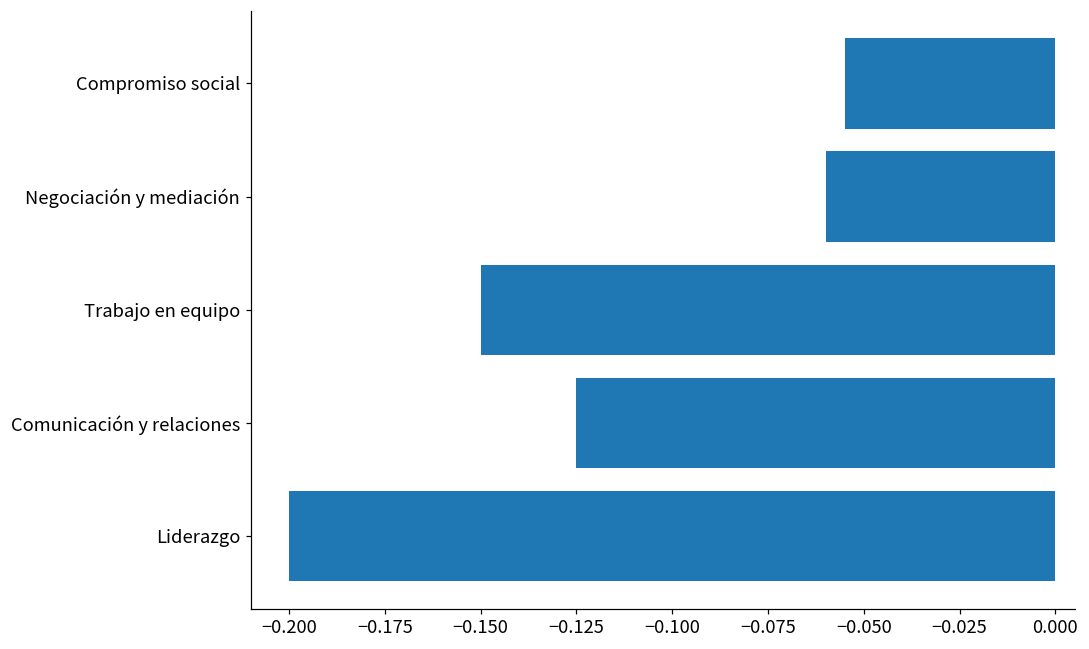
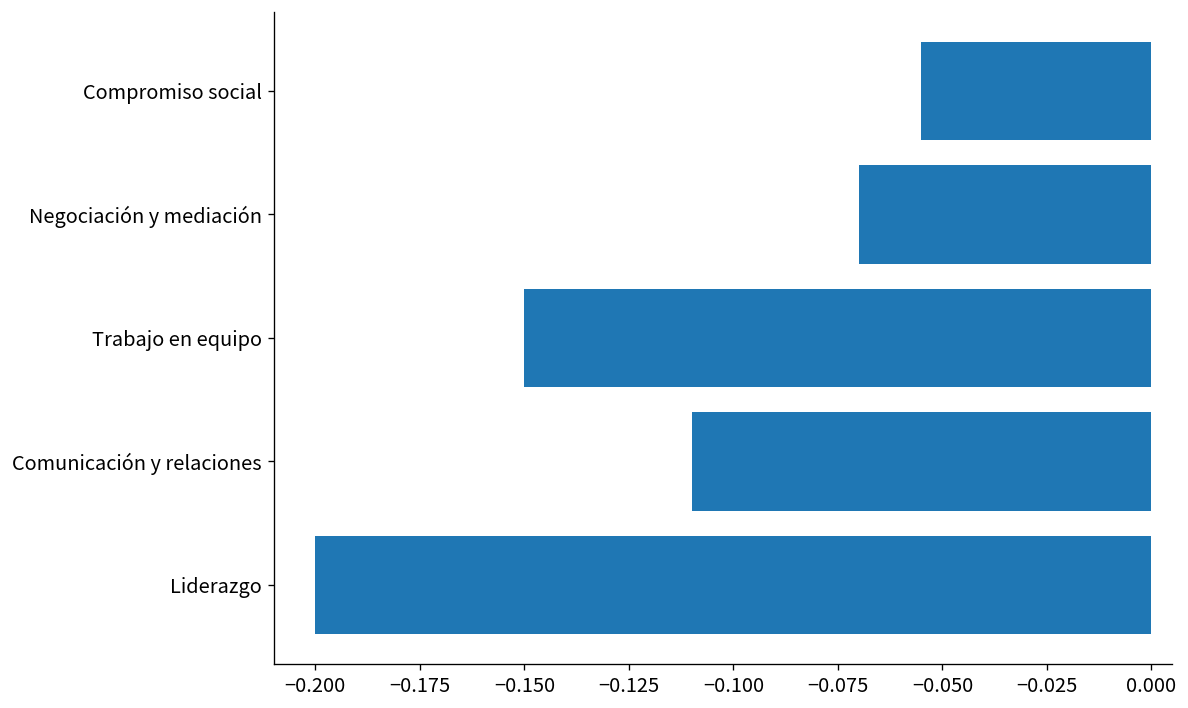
Negociación y mediación: -0.06 -> -0.07
Comunicación y relaciones: -0.125 -> -0.110
